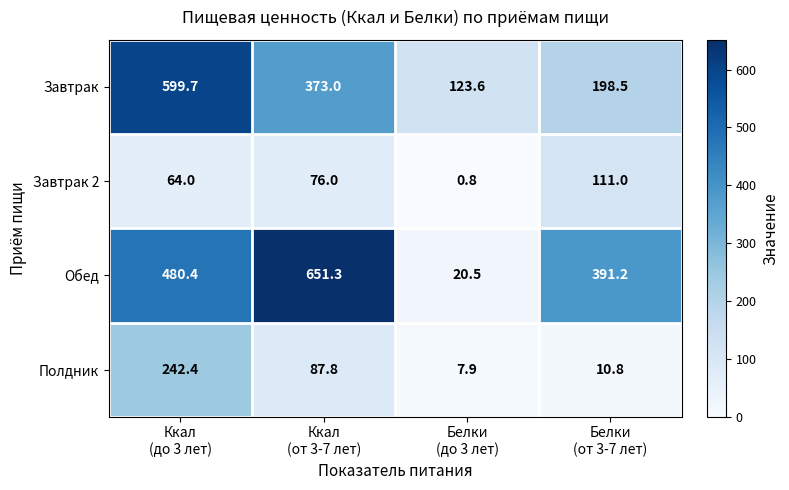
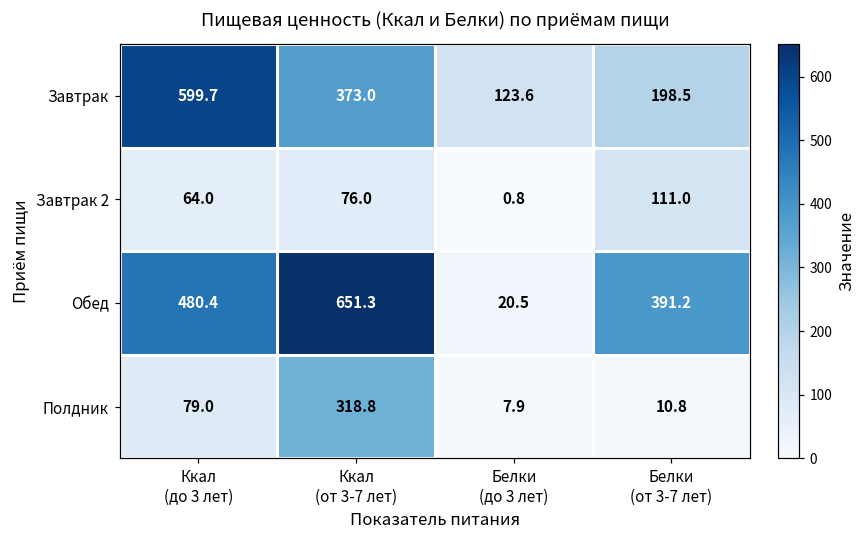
Полдник, Ккал (до 3 лет): 242.4 -> 79.0
Полдник, Ккал (от 3-7 лет): 87.8 -> 318.8
